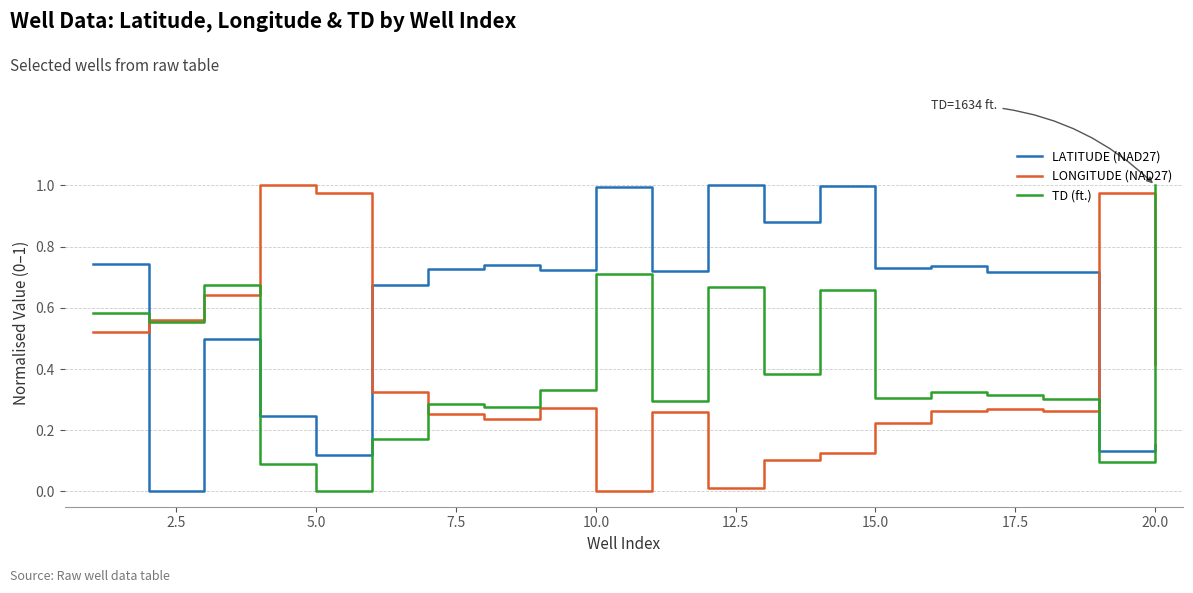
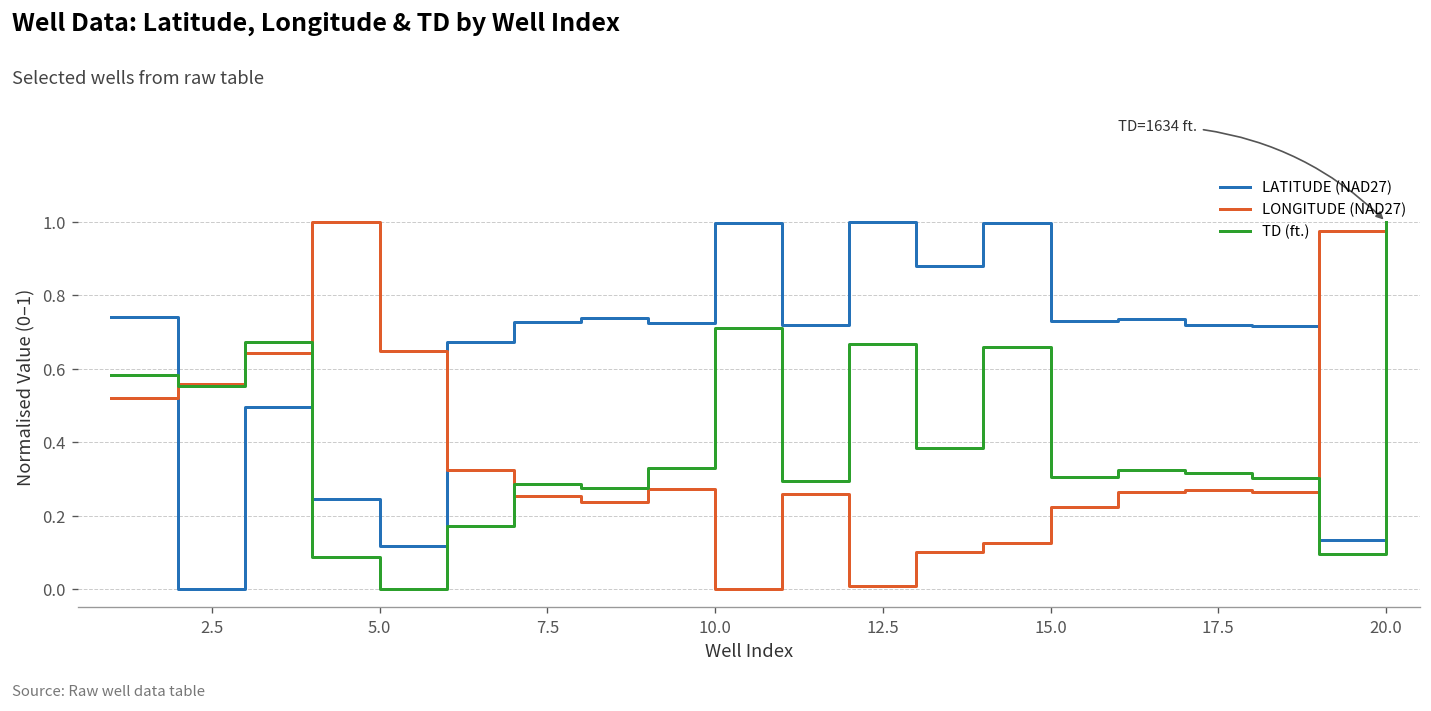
LONGITUDE (NAD27), 5.0: 0.97 -> 0.65
LONGITUDE (NAD27), 20.0: 0.42 -> 0.93
